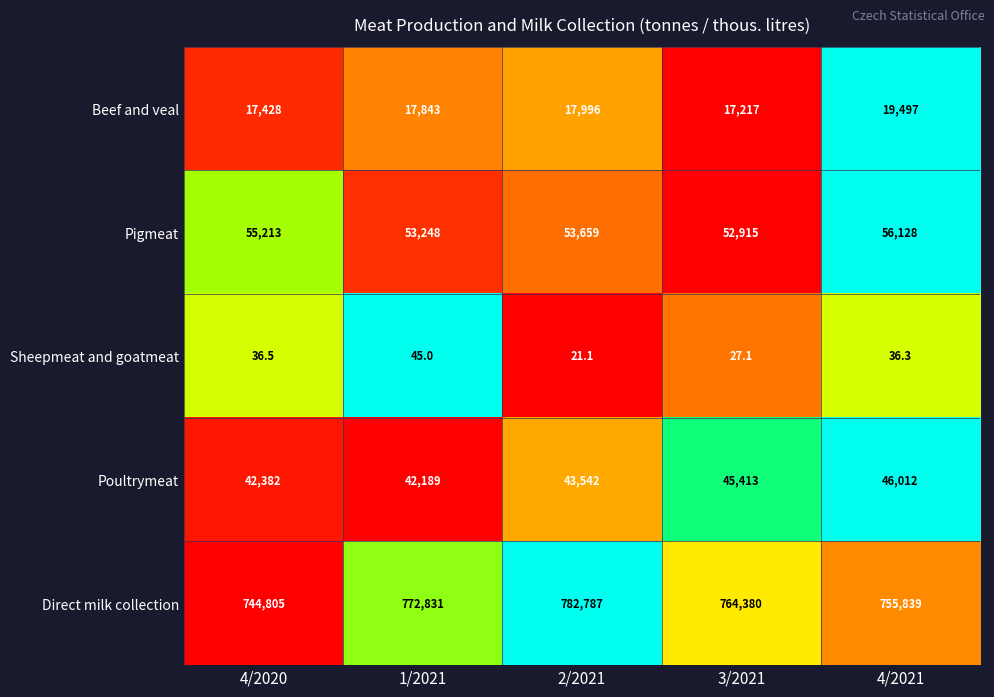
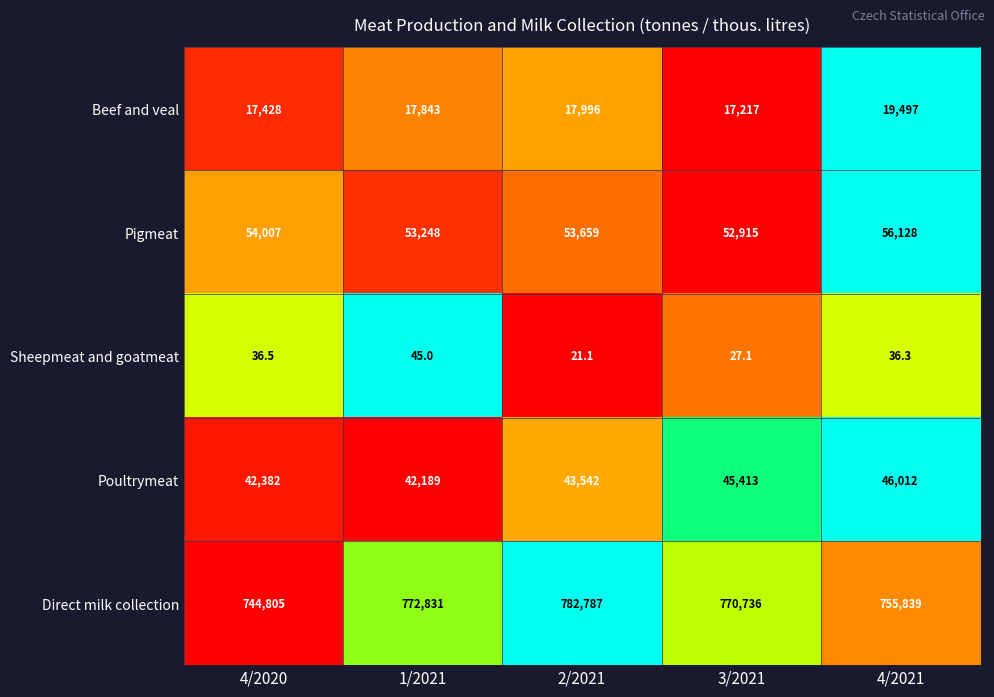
Pigmeat, 4/2020: 55,213 -> 54,007
Direct milk collection, 3/2021: 764,380 -> 770,736
